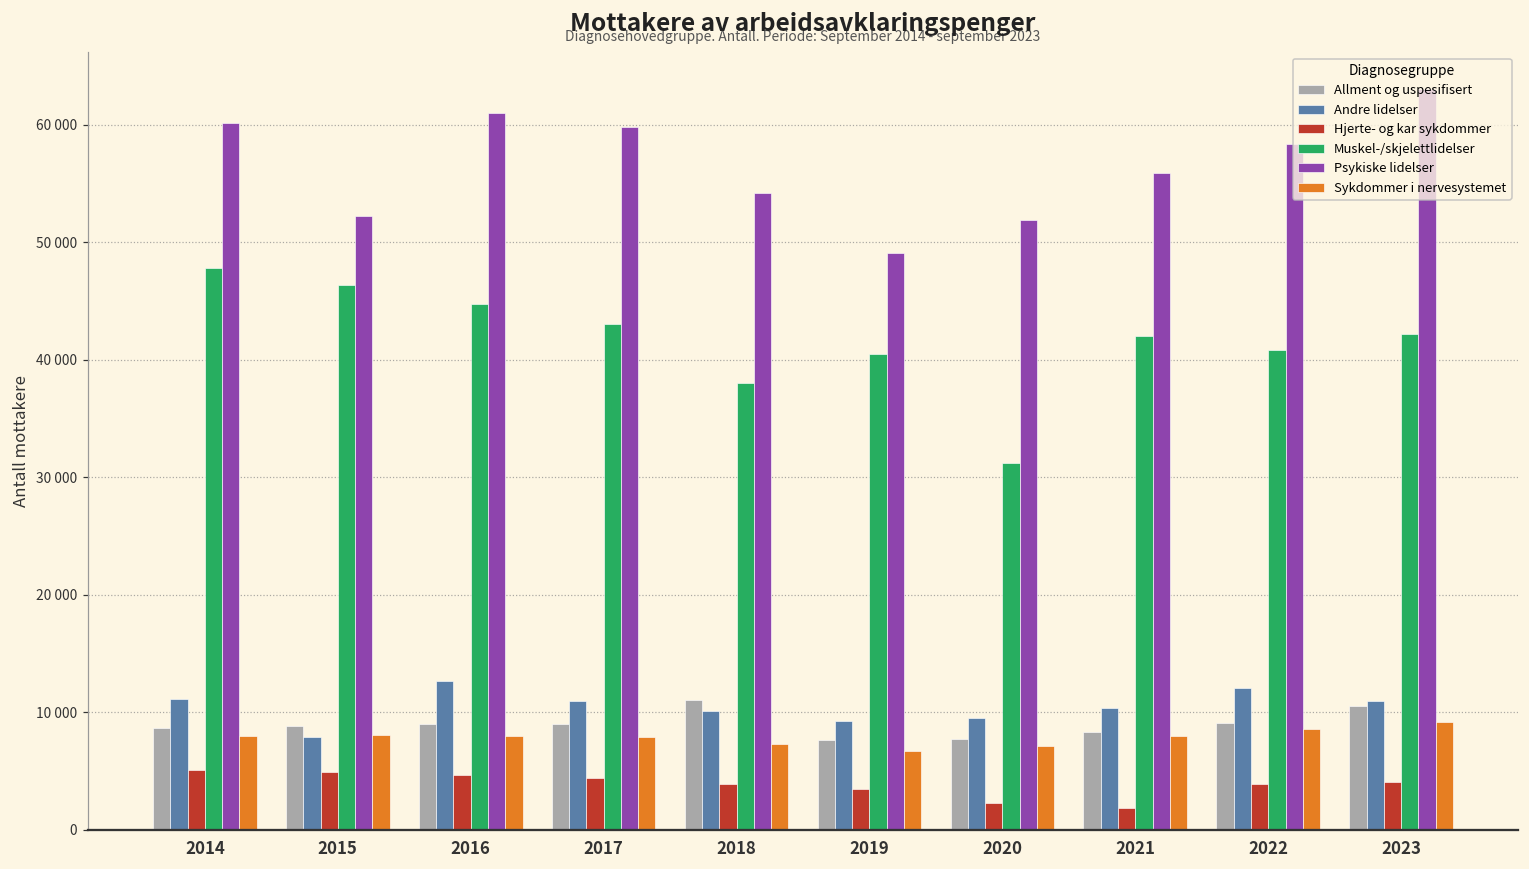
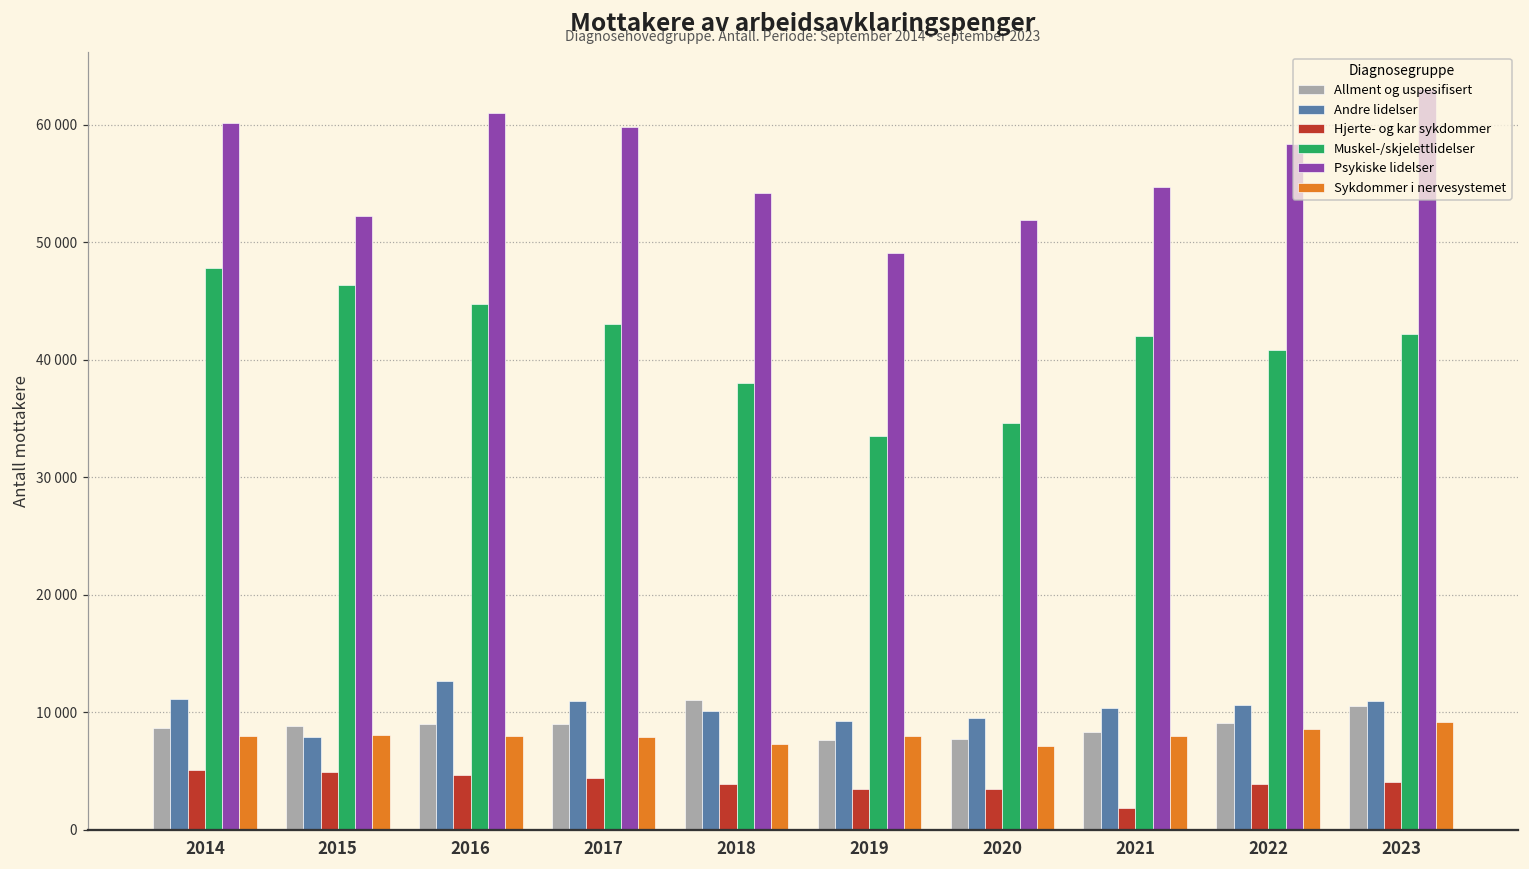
Muskel-/skjelettlidelser, 2019: 40500 -> 33500
Sykdommer i nervesystemet, 2019: 6700 -> 8000
Hjerte- og kar sykdommer, 2020: 2300 -> 3500
Muskel-/skjelettlidelser, 2020: 31200 -> 34600
Psykiske lidelser, 2021: 55900 -> 54700
Andre lidelser, 2022: 12100 -> 10600
